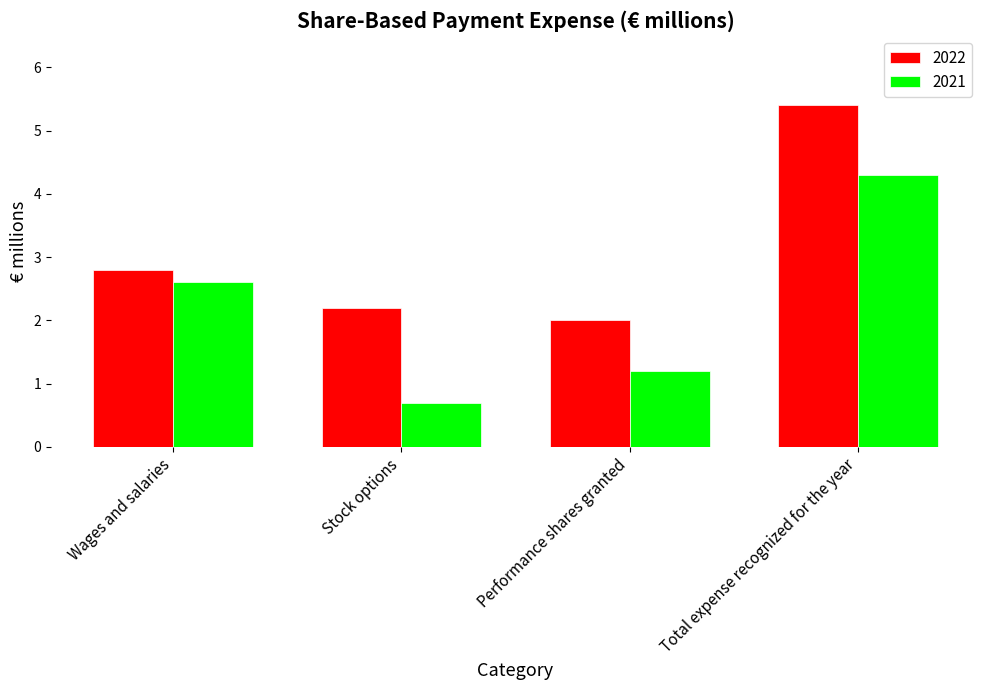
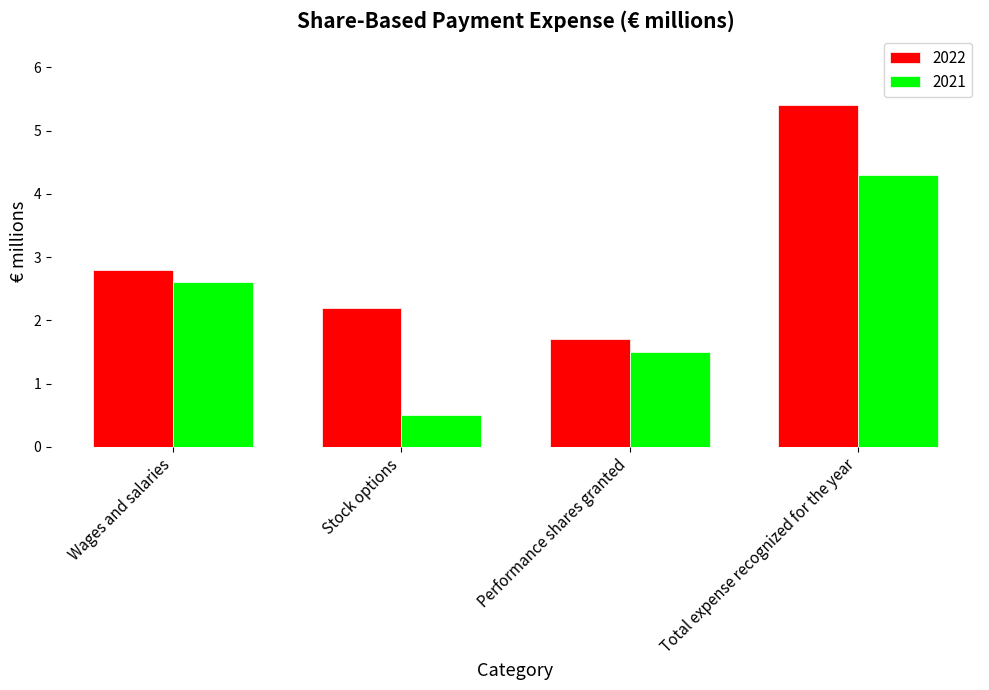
2021, Stock options: 0.7 -> 0.5
2022, Performance shares granted: 2.0 -> 1.7
2021, Performance shares granted: 1.2 -> 1.5
